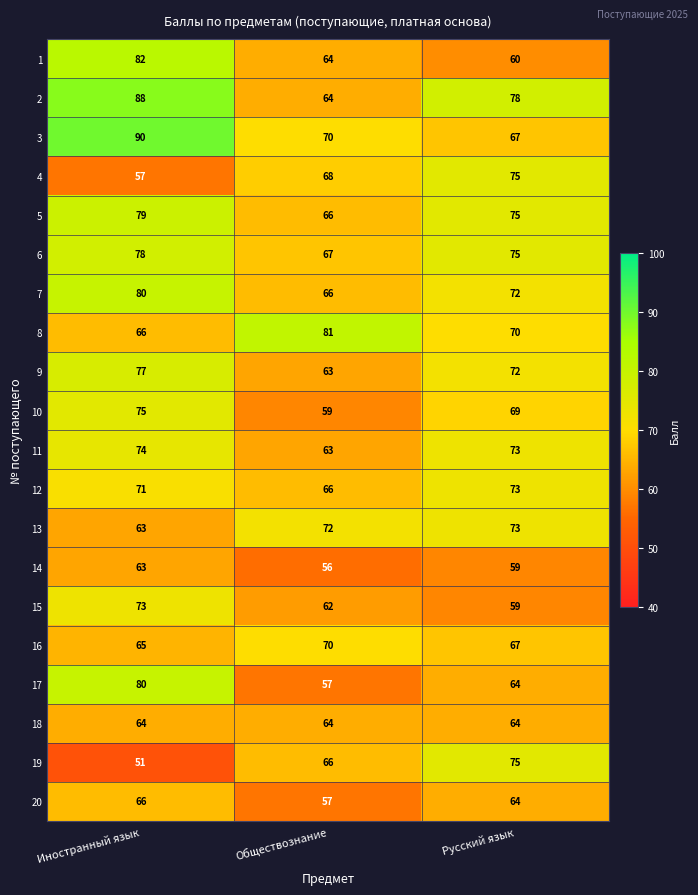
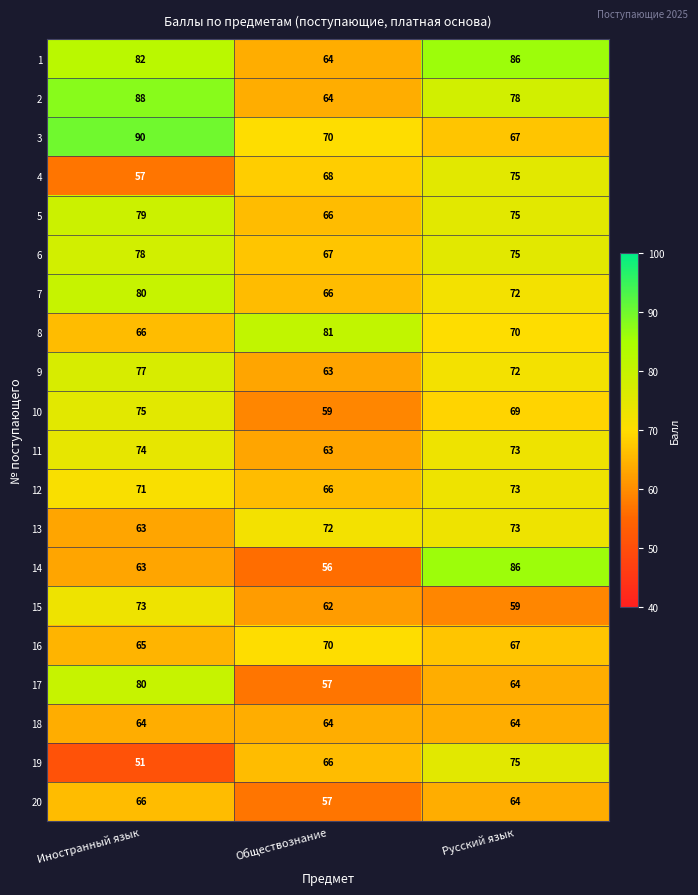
1, Русский язык: 60 -> 86
14, Русский язык: 59 -> 86
